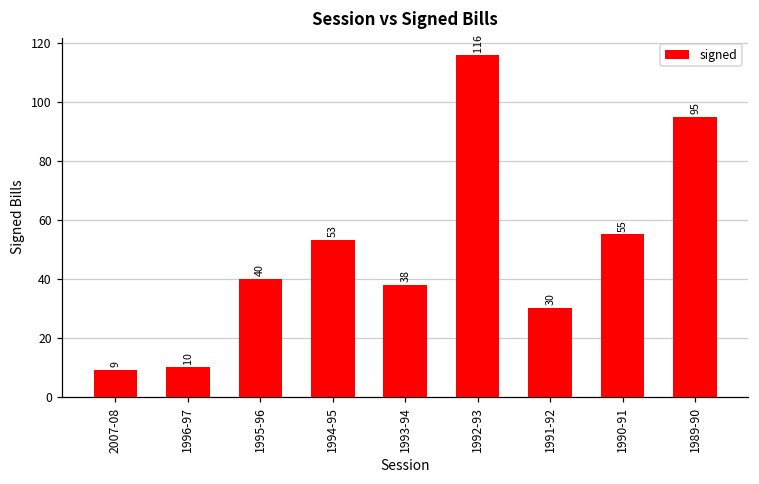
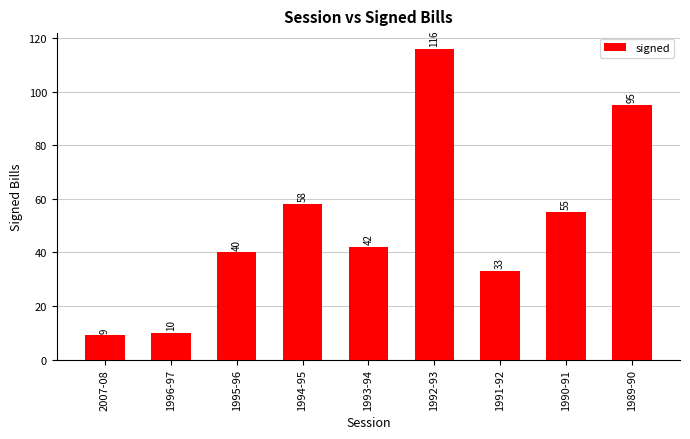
1994-95: 53 -> 58
1993-94: 38 -> 42
1991-92: 30 -> 33
